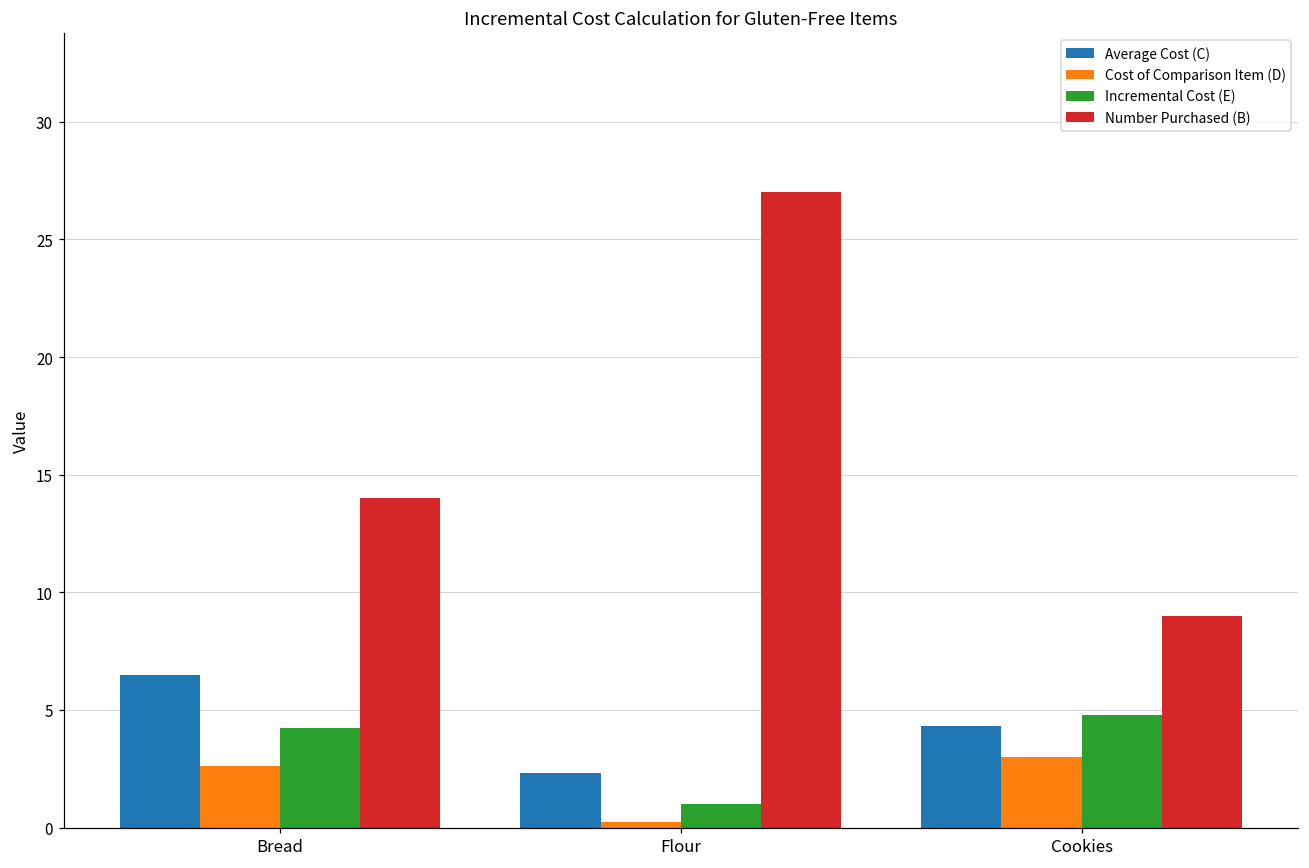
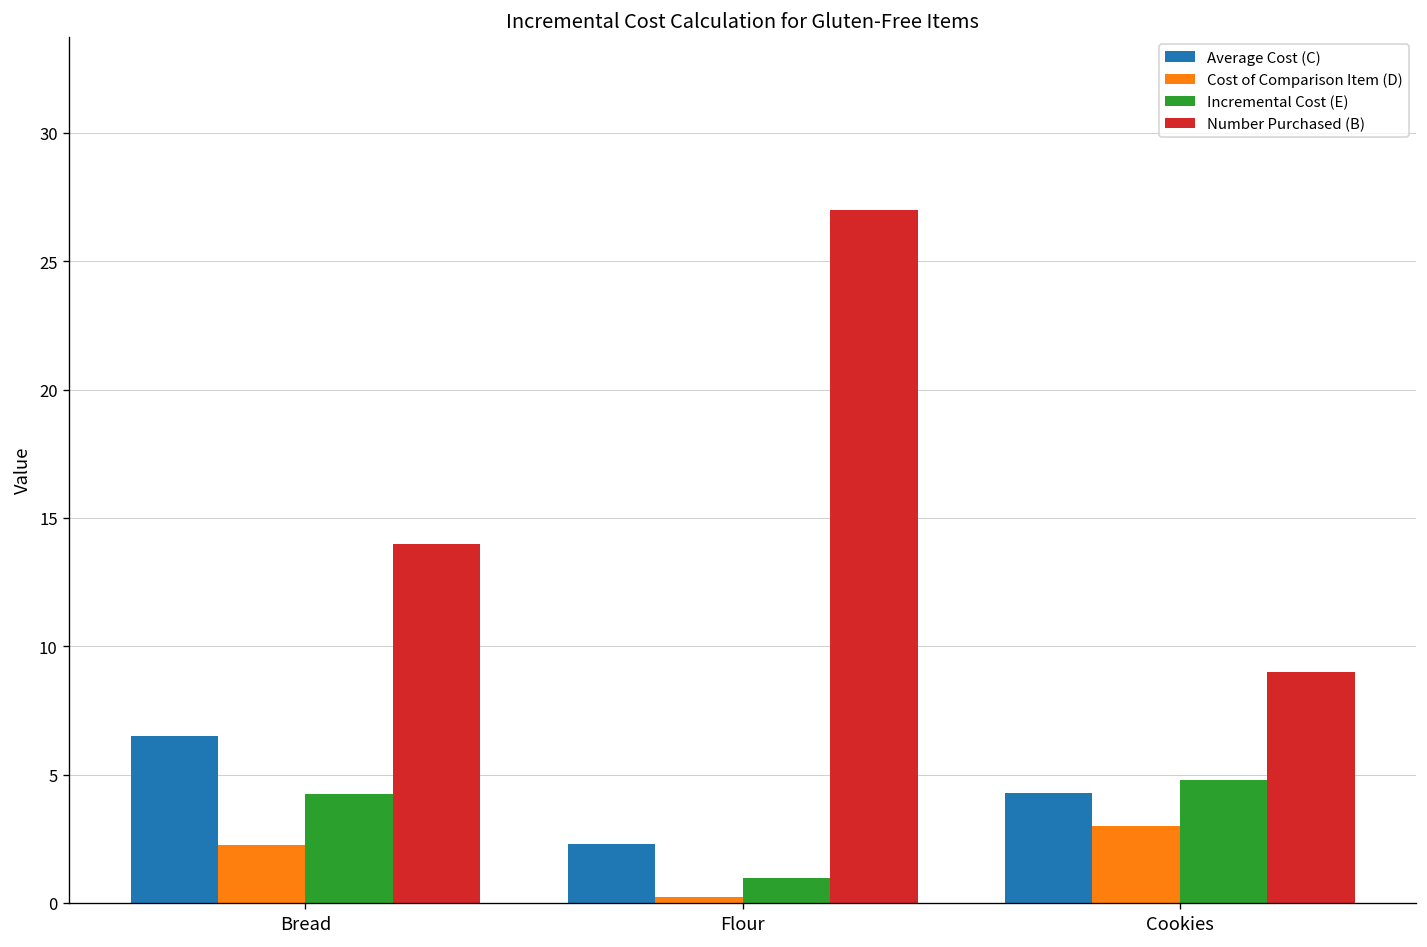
Cost of Comparison Item (D), Bread: 2.6 -> 2.3
